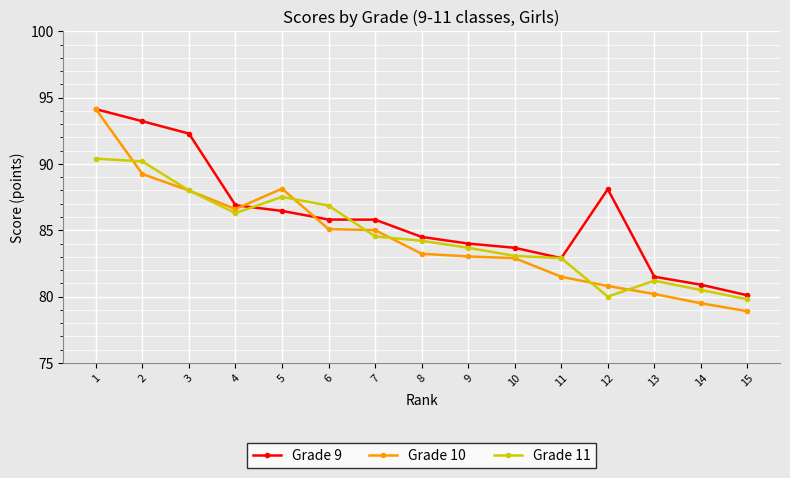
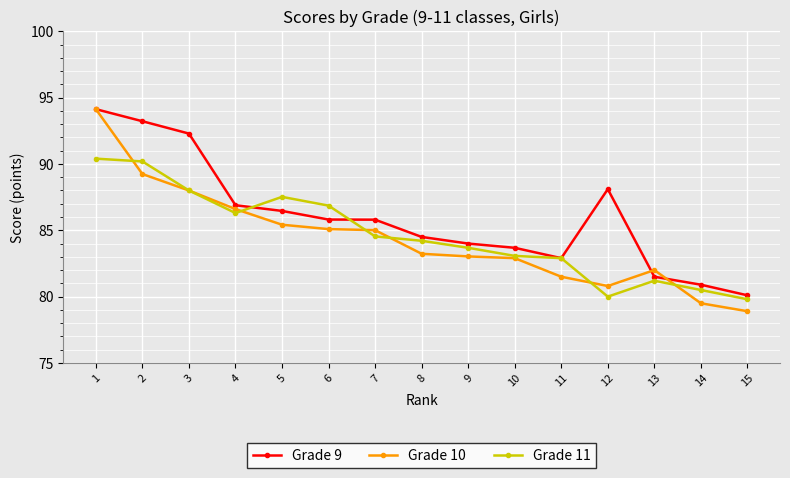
Grade 10, 5: 88.1 -> 85.4
Grade 10, 13: 80.2 -> 82.0
